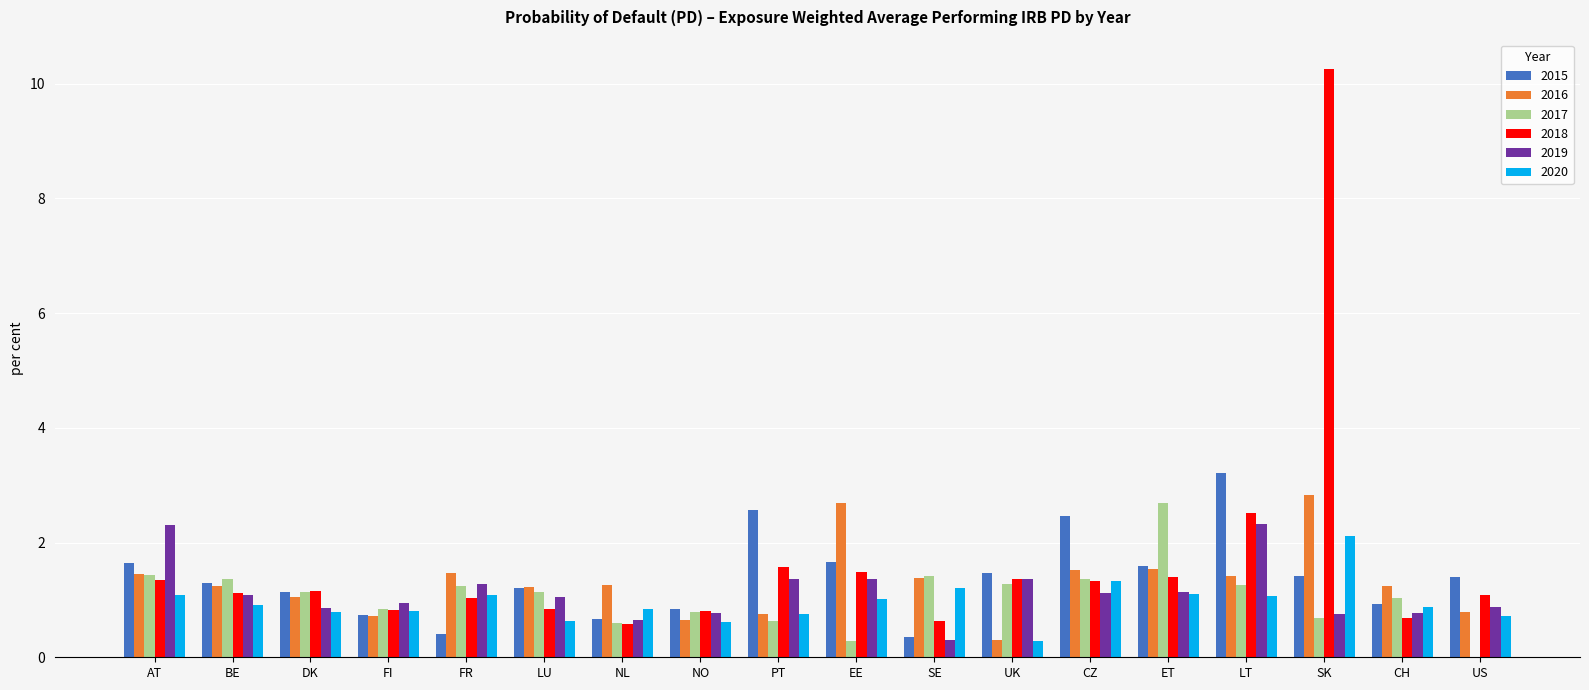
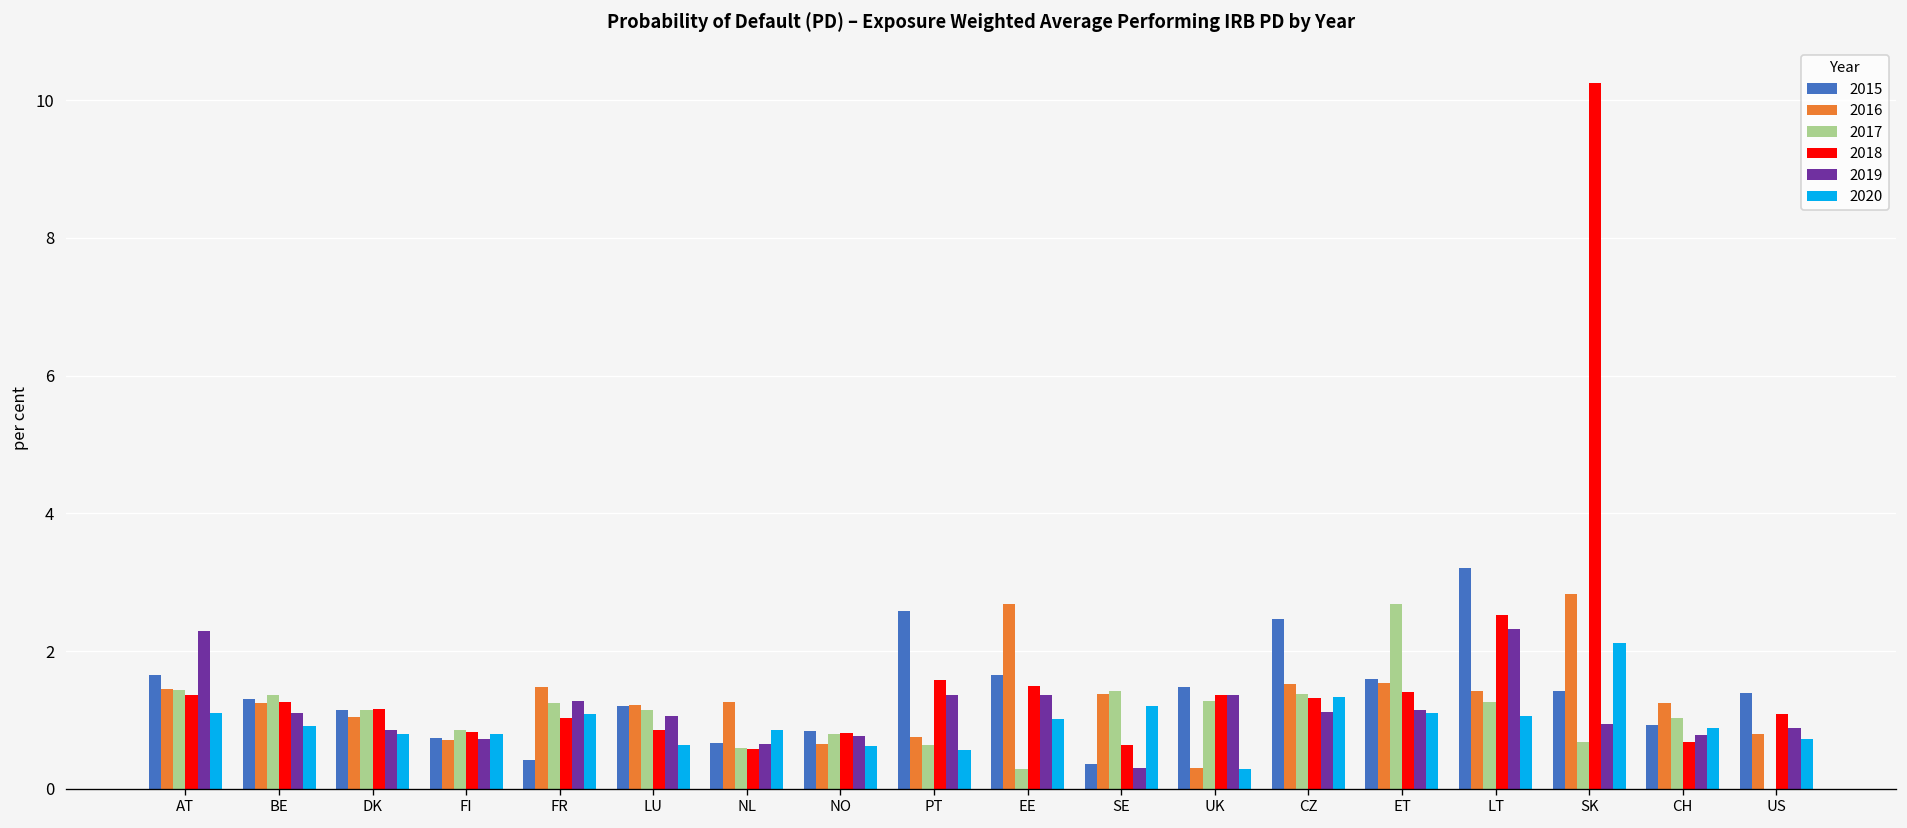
2018, BE: 1.1 -> 1.3
2019, FI: 0.9 -> 0.7
2020, PT: 0.7 -> 0.6
2019, SK: 0.8 -> 0.9
